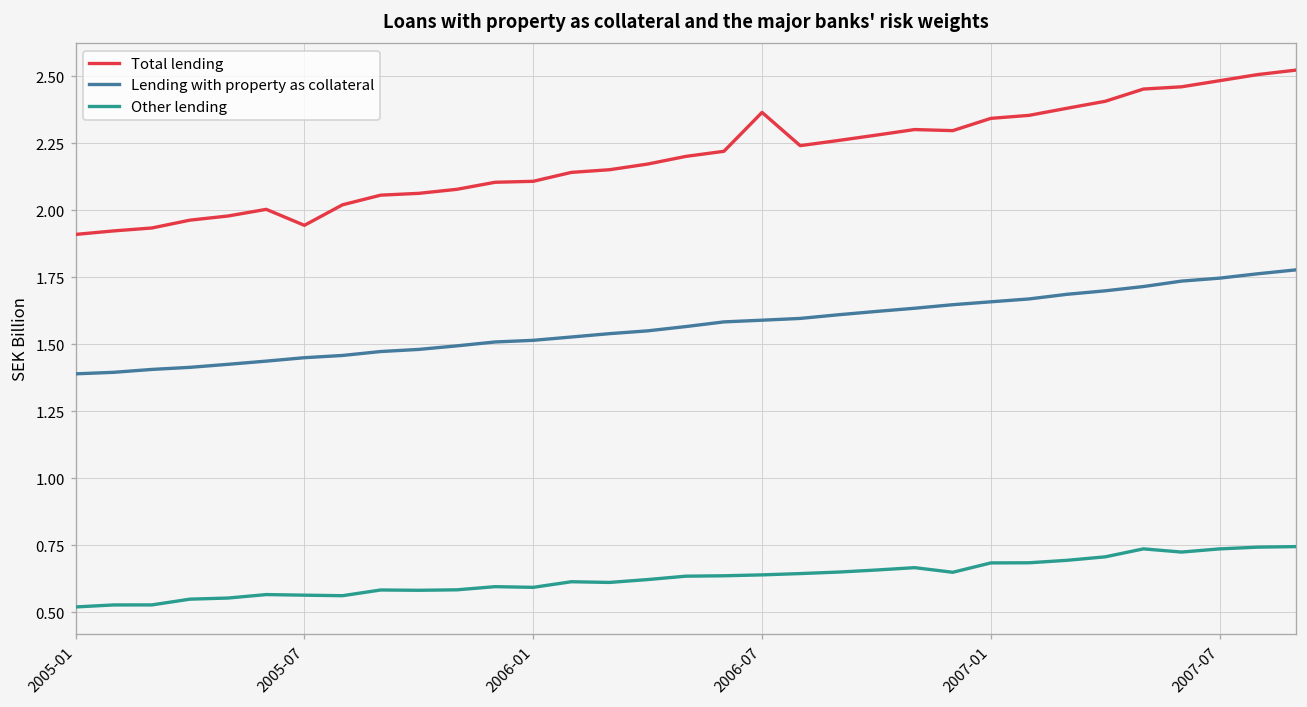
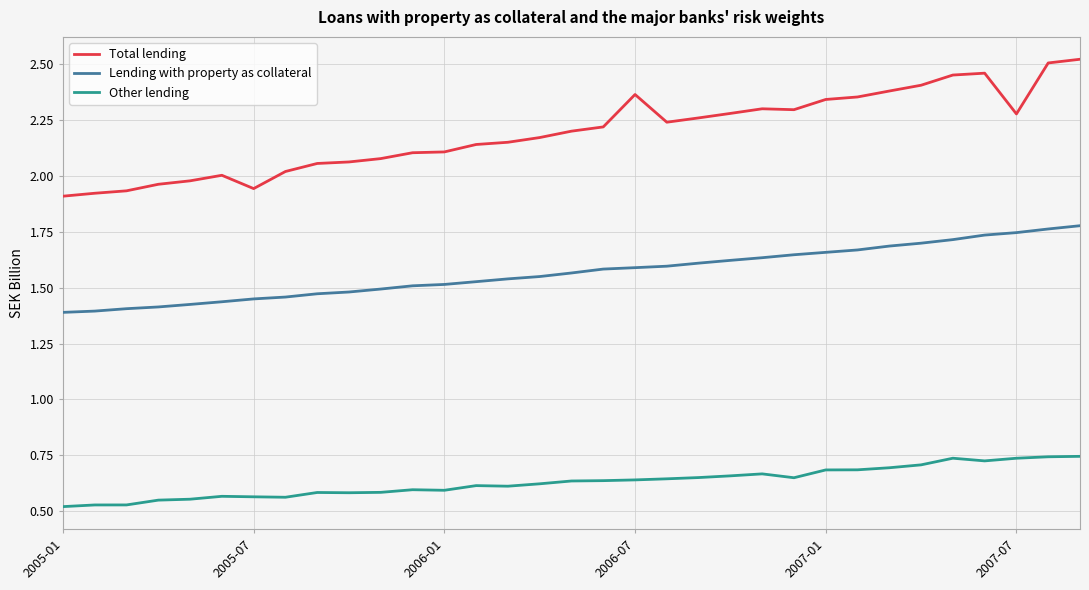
Total lending, 2007-07: 2.48 -> 2.28
